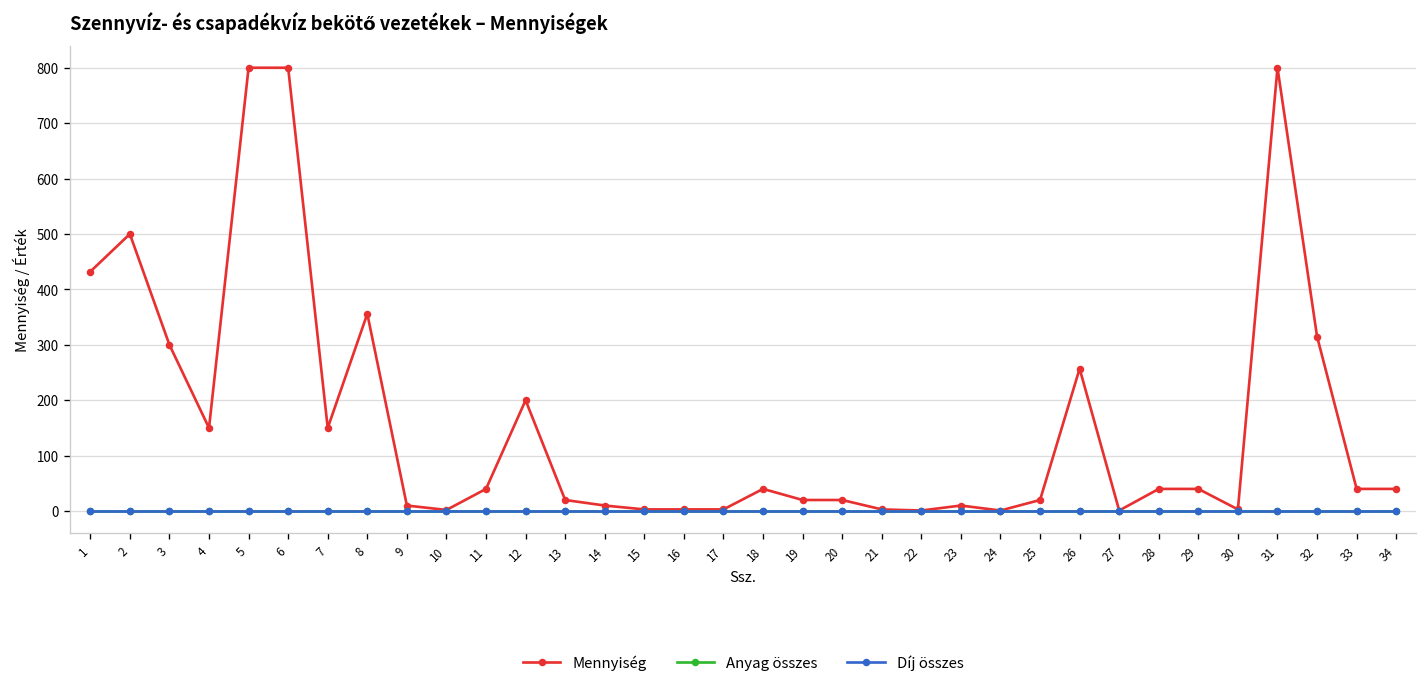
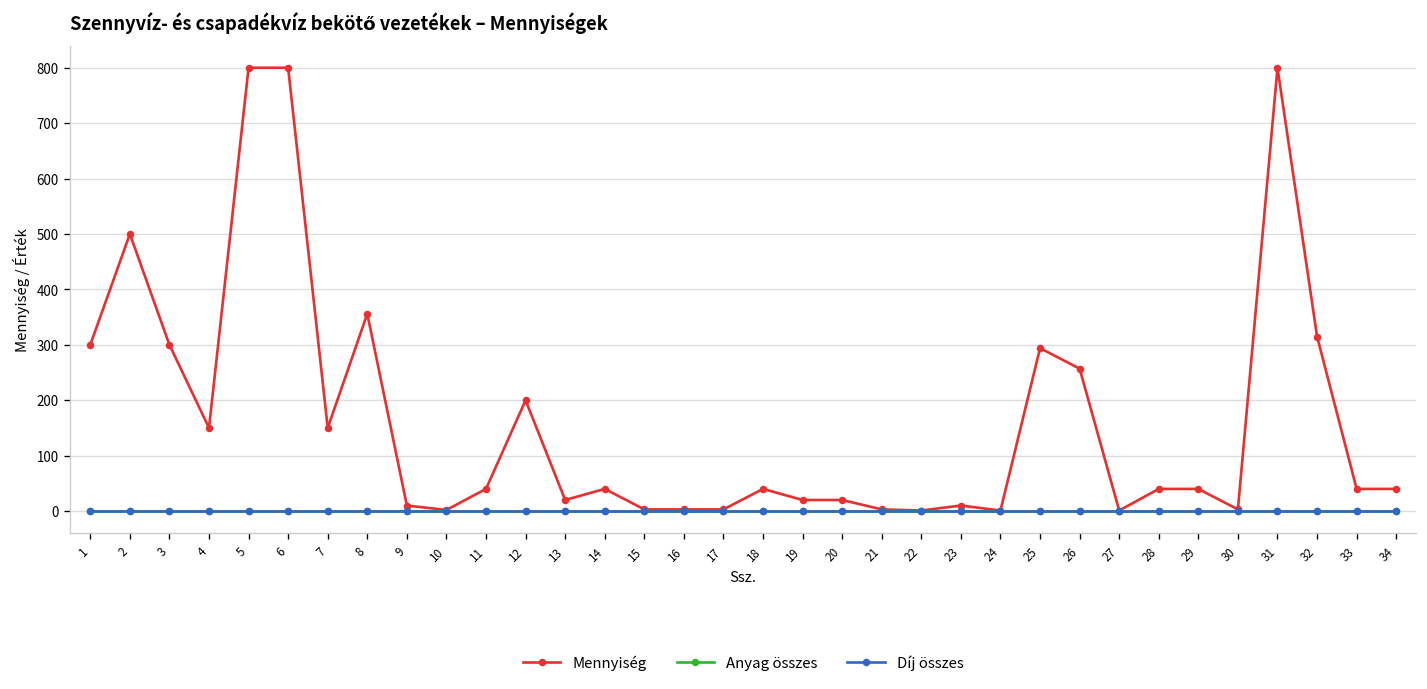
Mennyiség, 1: 430 -> 300
Mennyiség, 14: 10 -> 40
Mennyiség, 25: 20 -> 290
